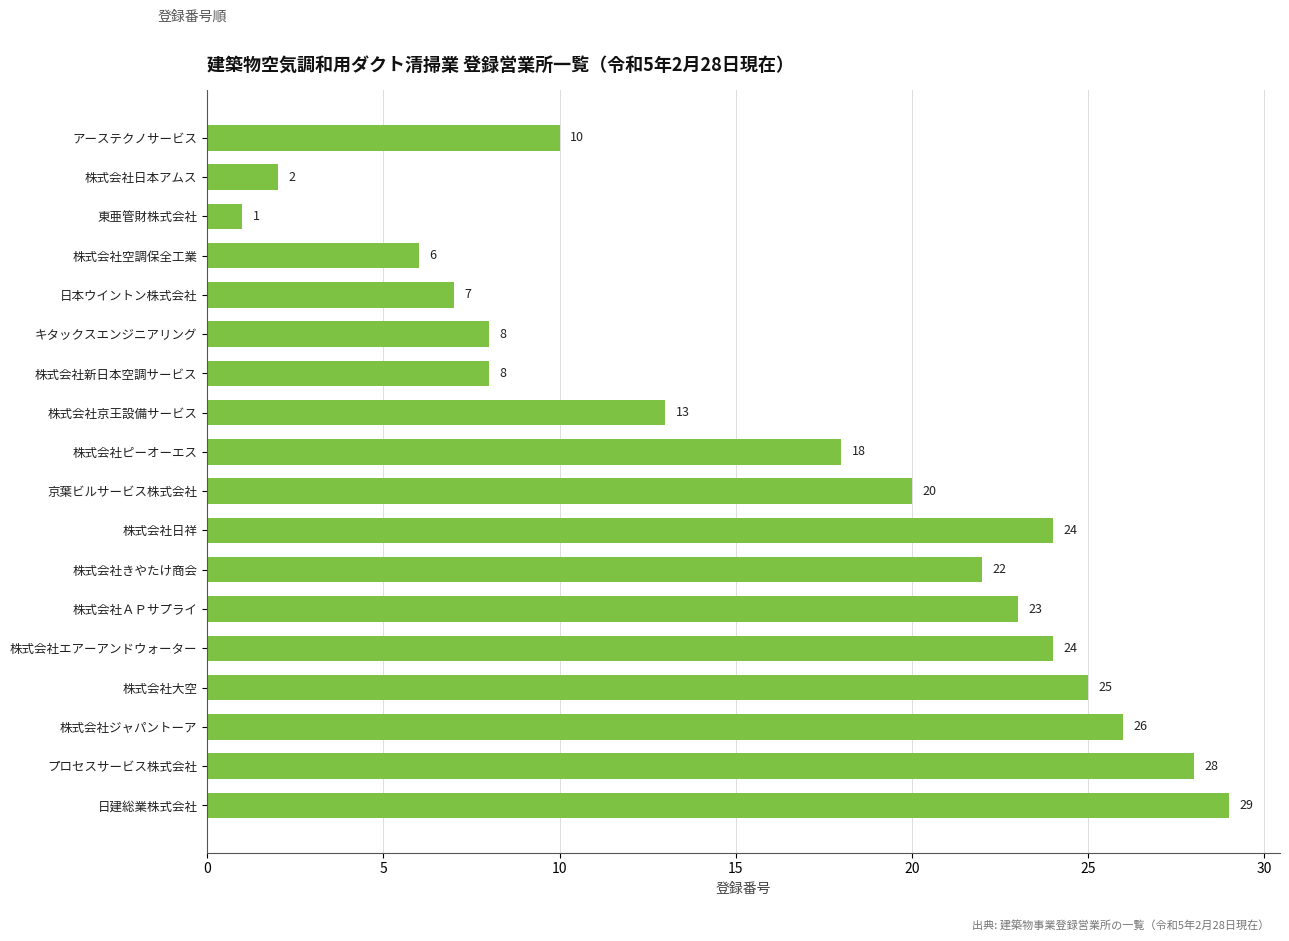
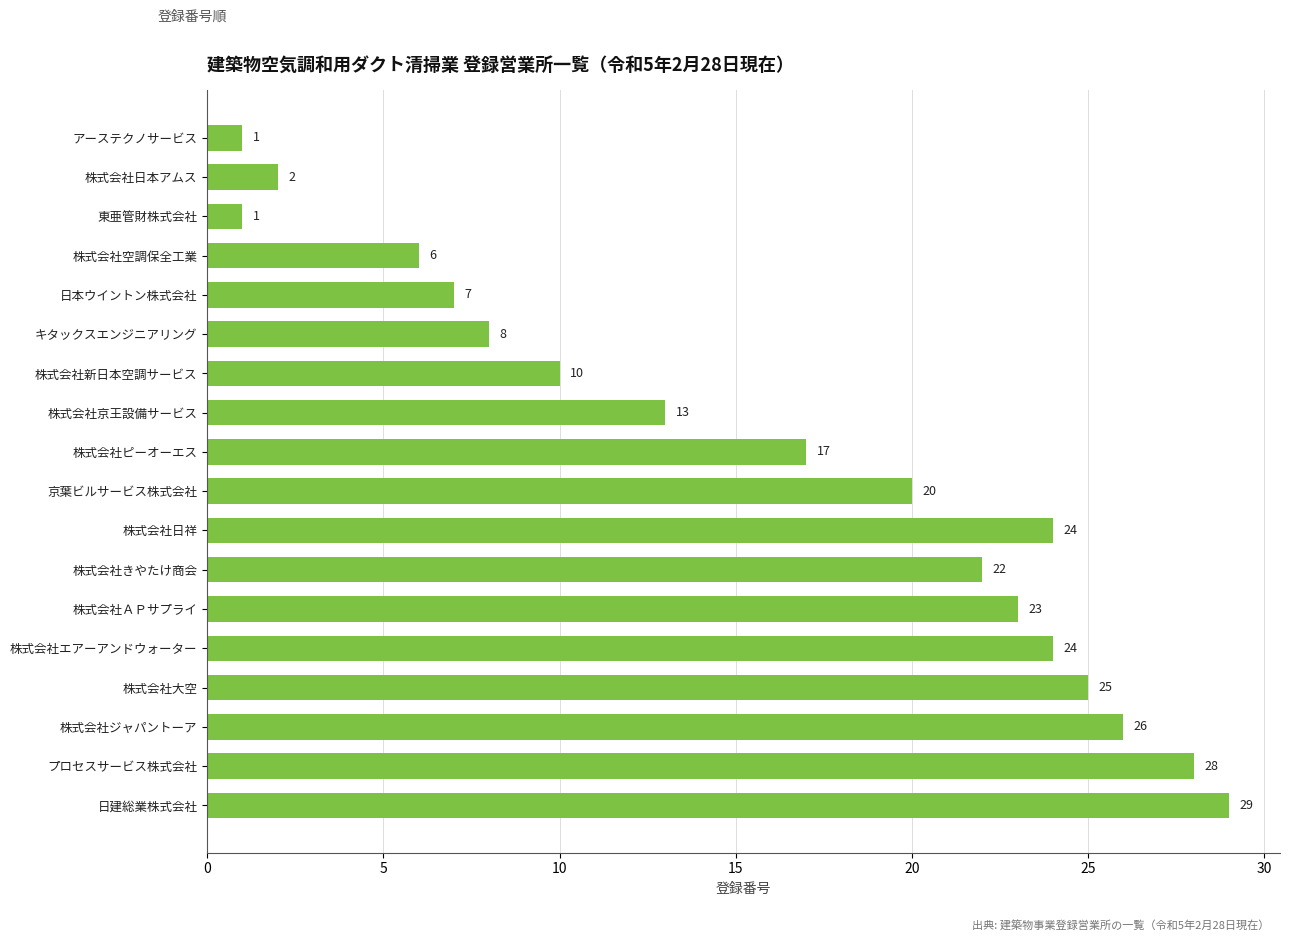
アーステクノサービス: 10 -> 1
株式会社新日本空調サービス: 8 -> 10
株式会社ピーオーエス: 18 -> 17
